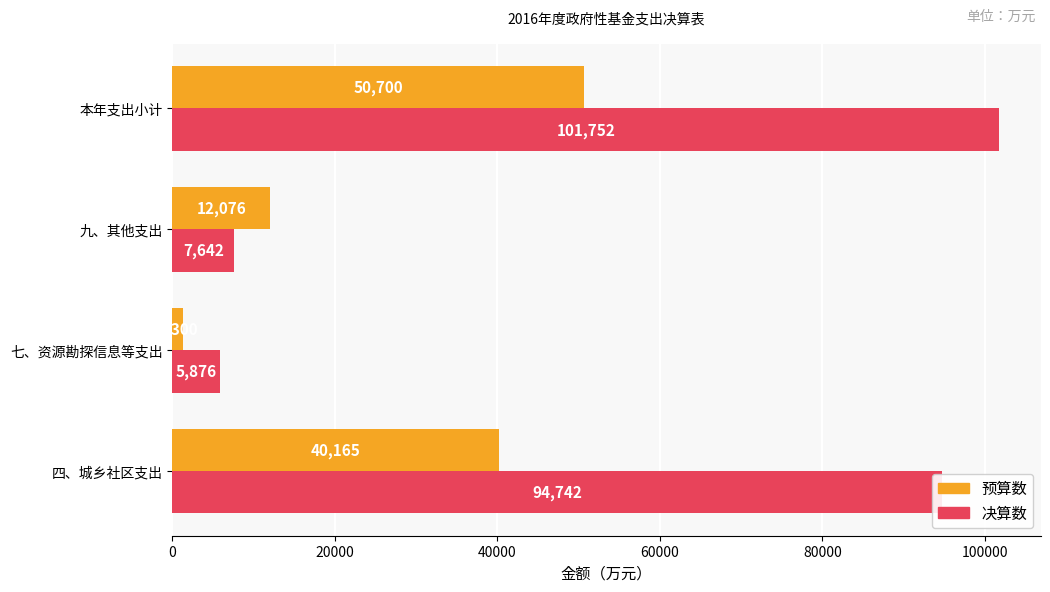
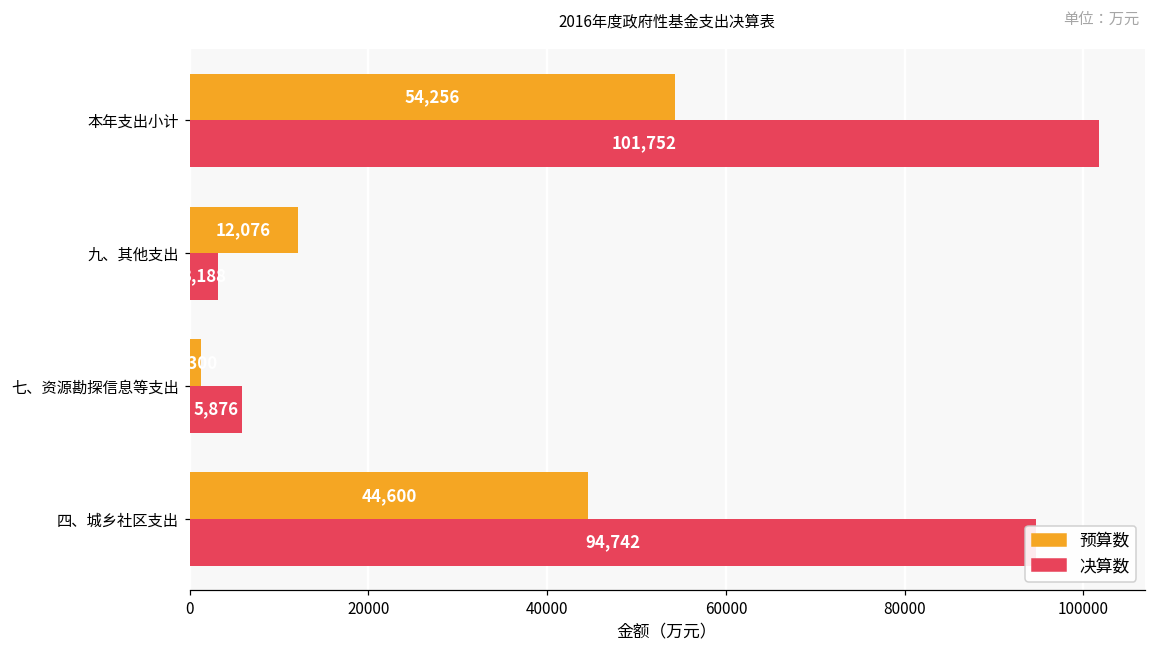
预算数, 本年支出小计: 50,700 -> 54,256
决算数, 九、其他支出: 7,642 -> 3,188
预算数, 四、城乡社区支出: 40,165 -> 44,600
